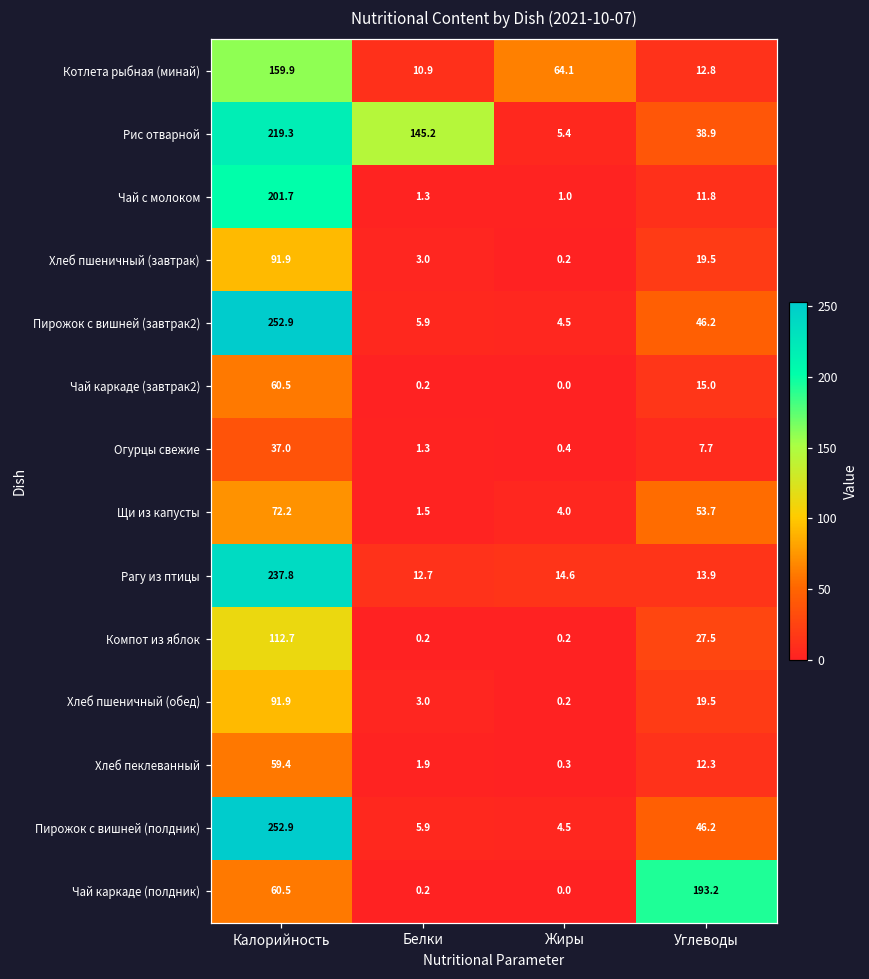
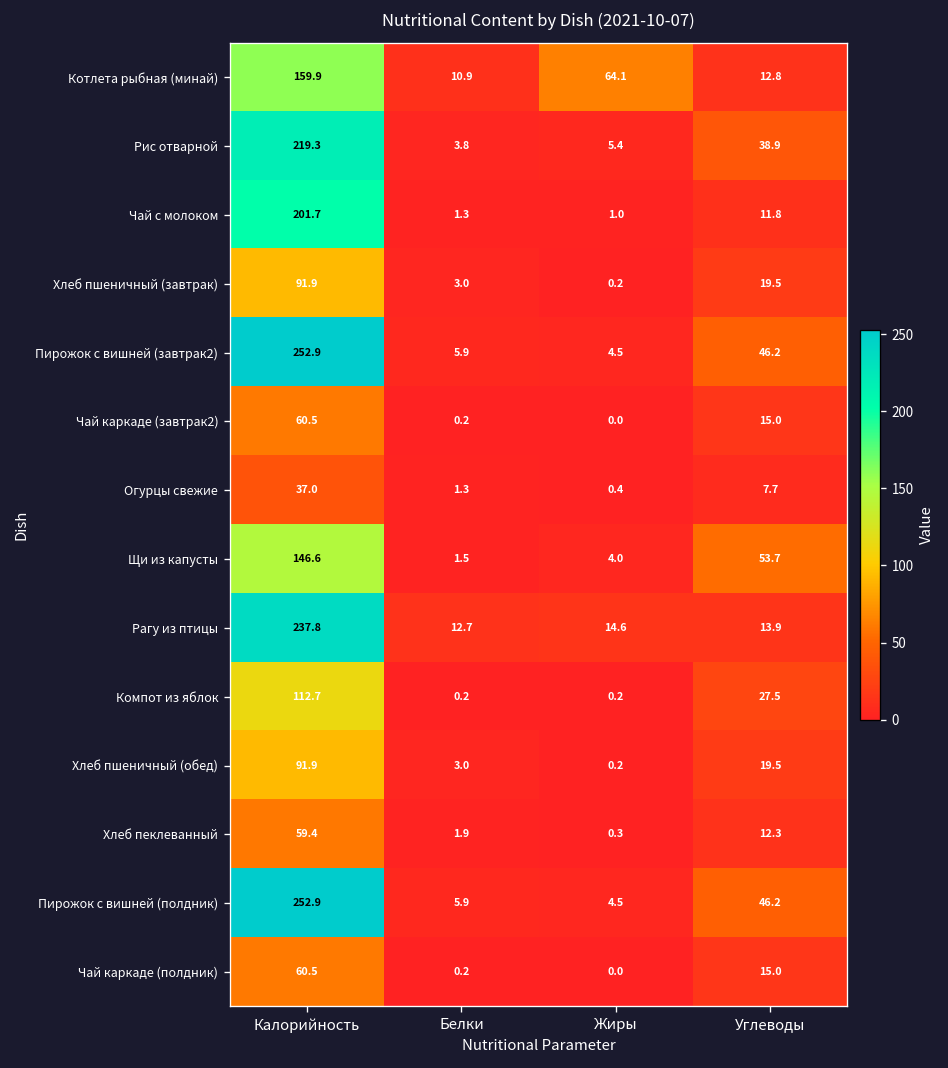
Рис отварной, Белки: 145.2 -> 3.8
Щи из капусты, Калорийность: 72.2 -> 146.6
Чай каркаде (полдник), Углеводы: 193.2 -> 15.0
